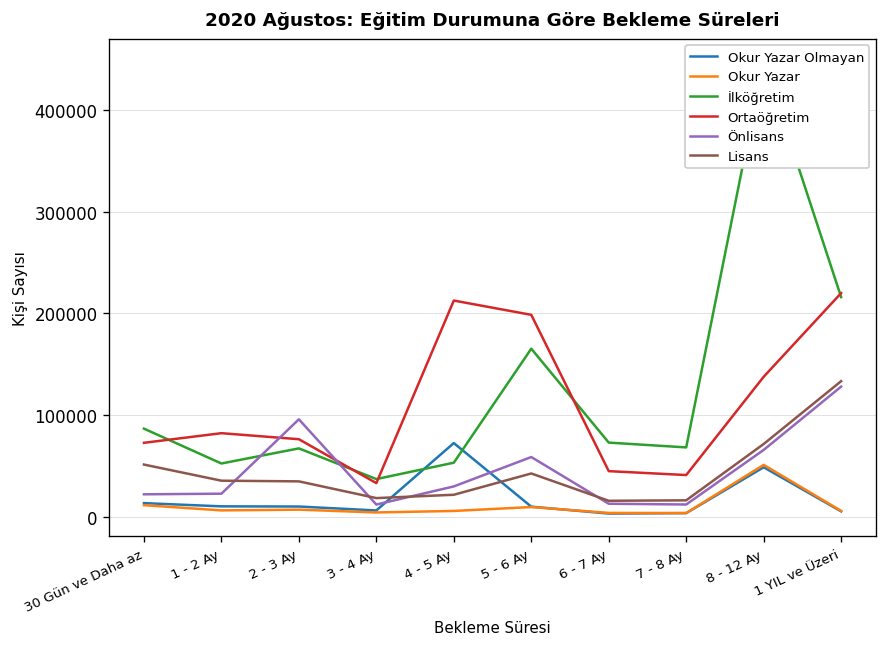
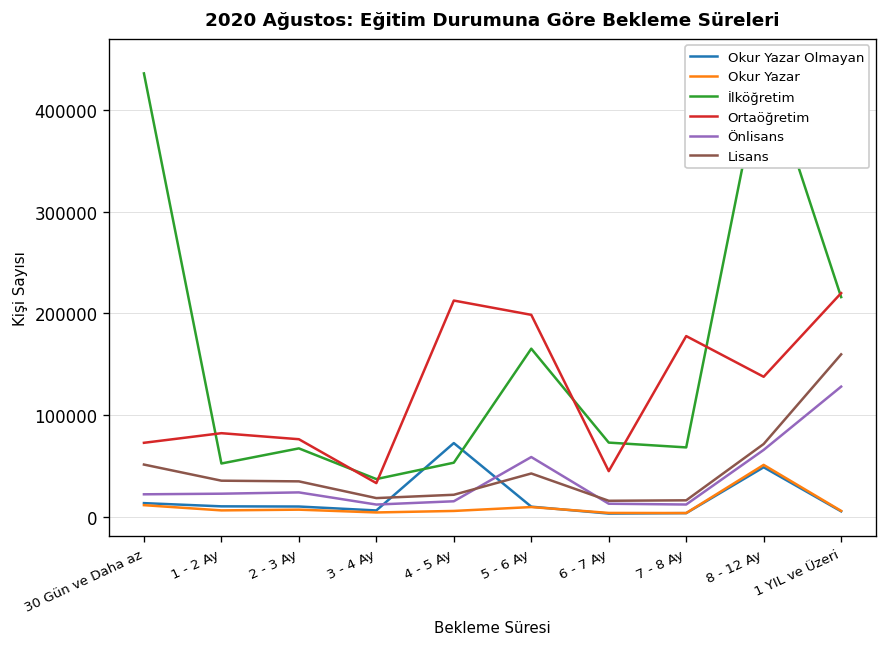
İlköğretim, 30 Gün ve Daha az: 90000 -> 440000
Önlisans, 2 - 3 Ay: 100000 -> 20000
Önlisans, 4 - 5 Ay: 30000 -> 20000
Ortaöğretim, 7 - 8 Ay: 40000 -> 180000
Lisans, 1 YIL ve Üzeri: 130000 -> 160000
